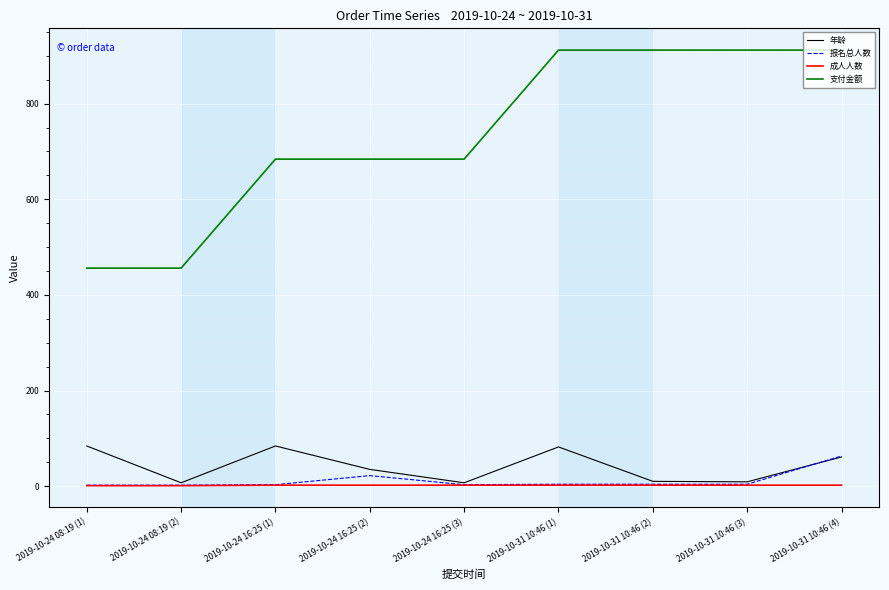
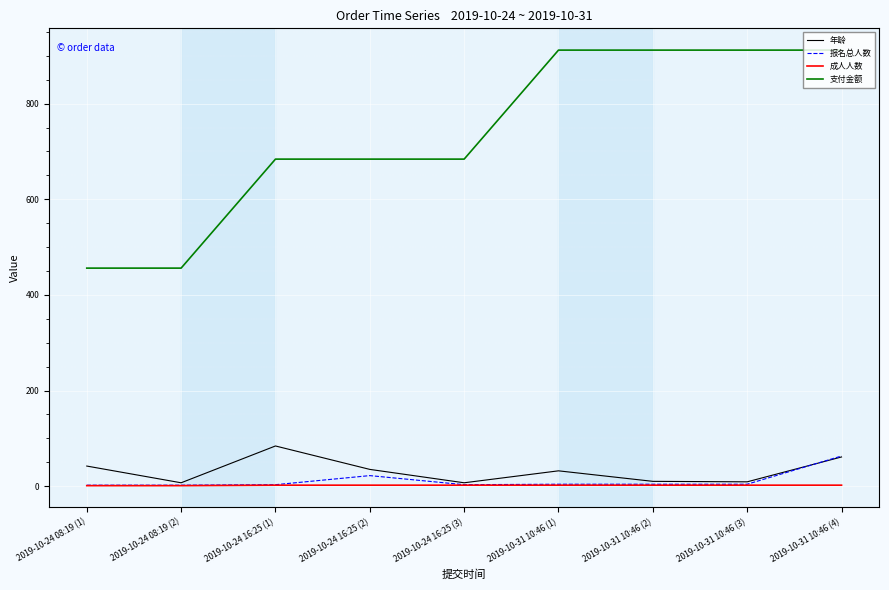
年龄, 2019-10-24 08:19 (1): 80 -> 40
年龄, 2019-10-31 10:46 (1): 80 -> 30
